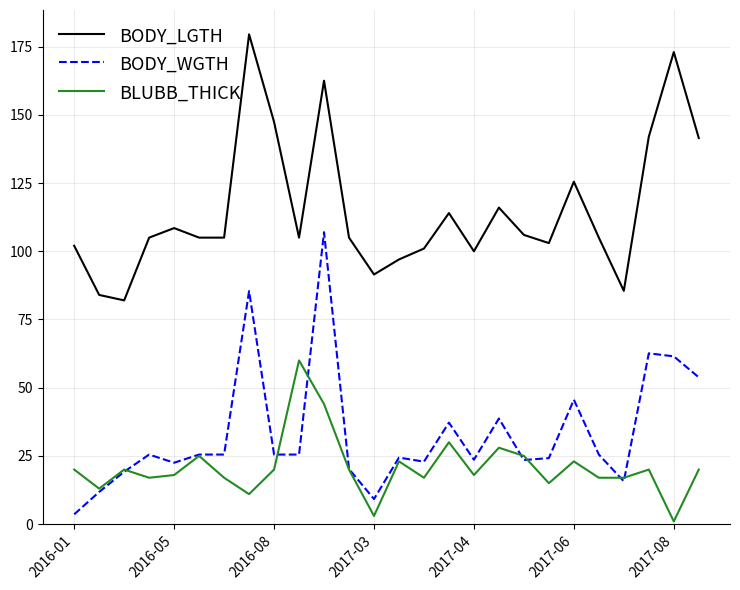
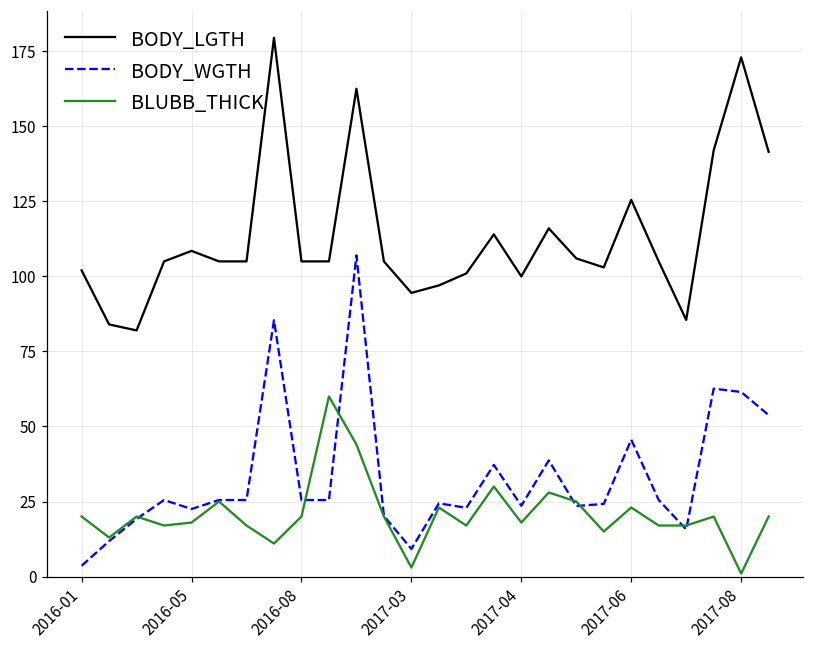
BODY_LGTH, 2016-08: 147 -> 105
BODY_LGTH, 2017-03: 92 -> 95
